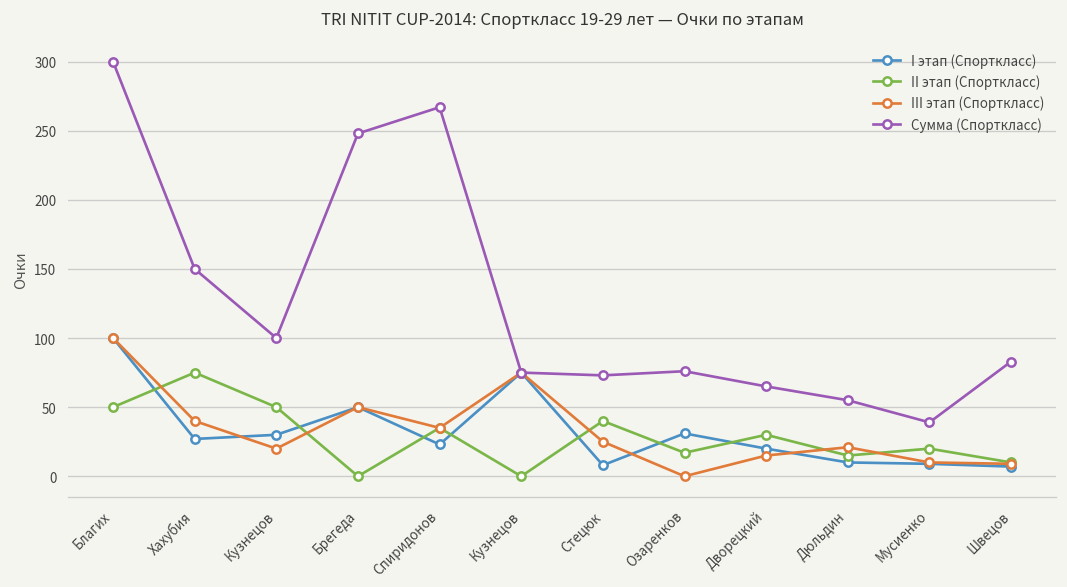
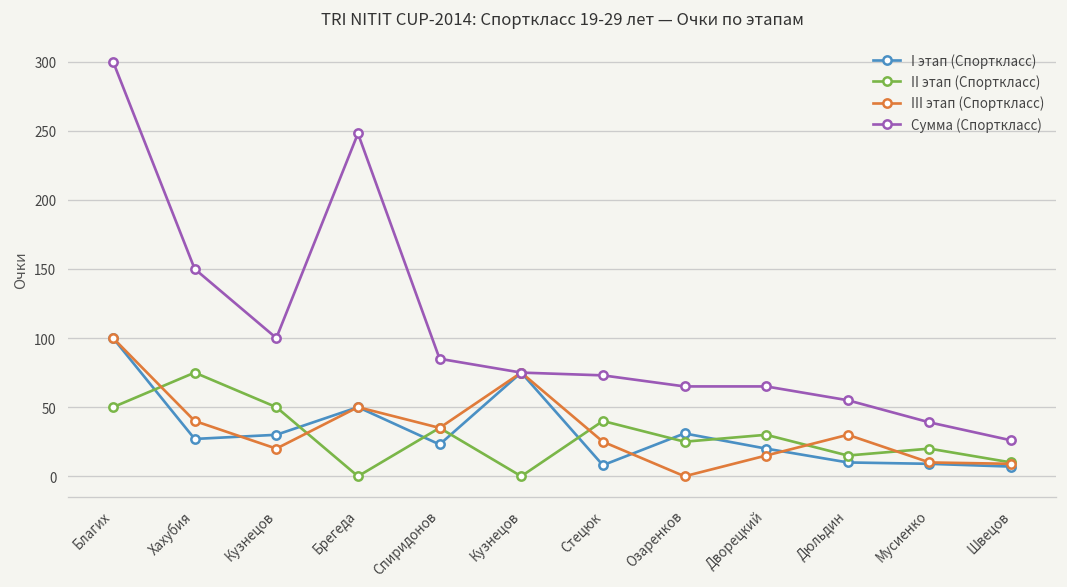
Сумма (Спорткласс), Спиридонов: 267 -> 85
II этап (Спорткласс), Озаренков: 17 -> 25
Сумма (Спорткласс), Озаренков: 76 -> 65
III этап (Спорткласс), Дюльдин: 21 -> 30
Сумма (Спорткласс), Швецов: 83 -> 26
